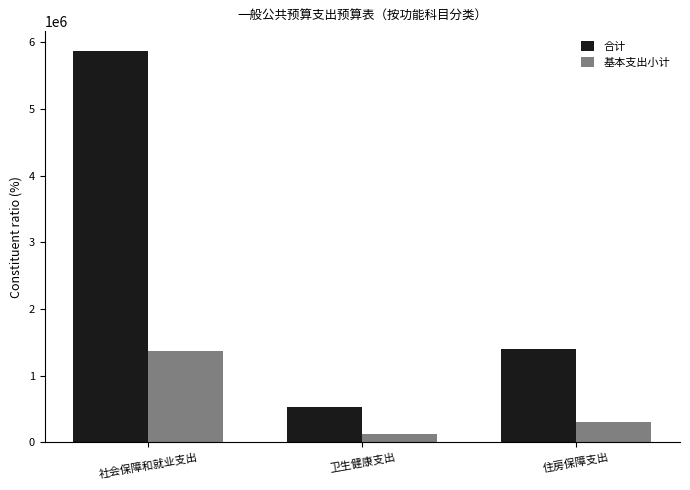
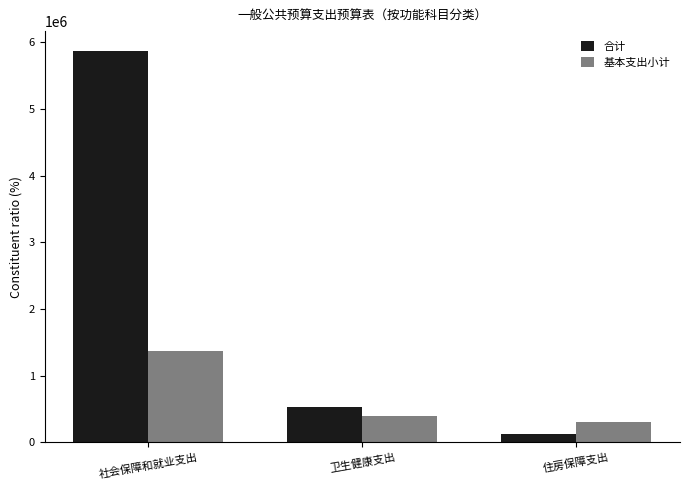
基本支出小计, 卫生健康支出: 100000 -> 400000
合计, 住房保障支出: 1400000 -> 100000
